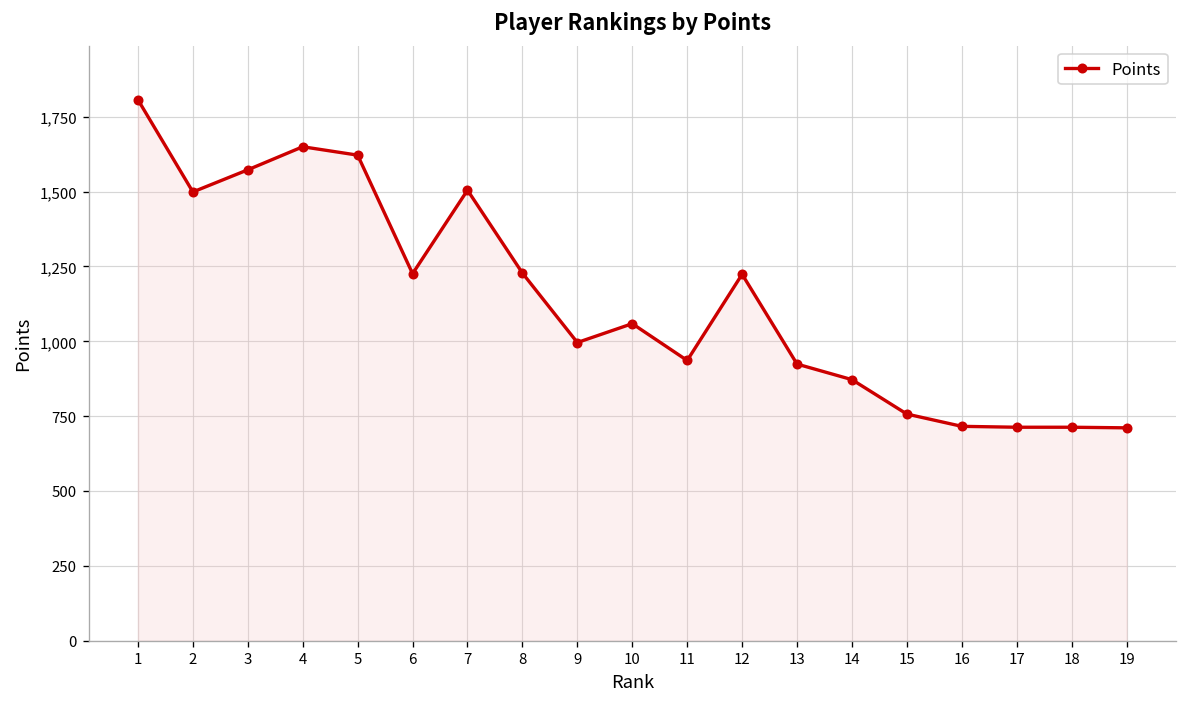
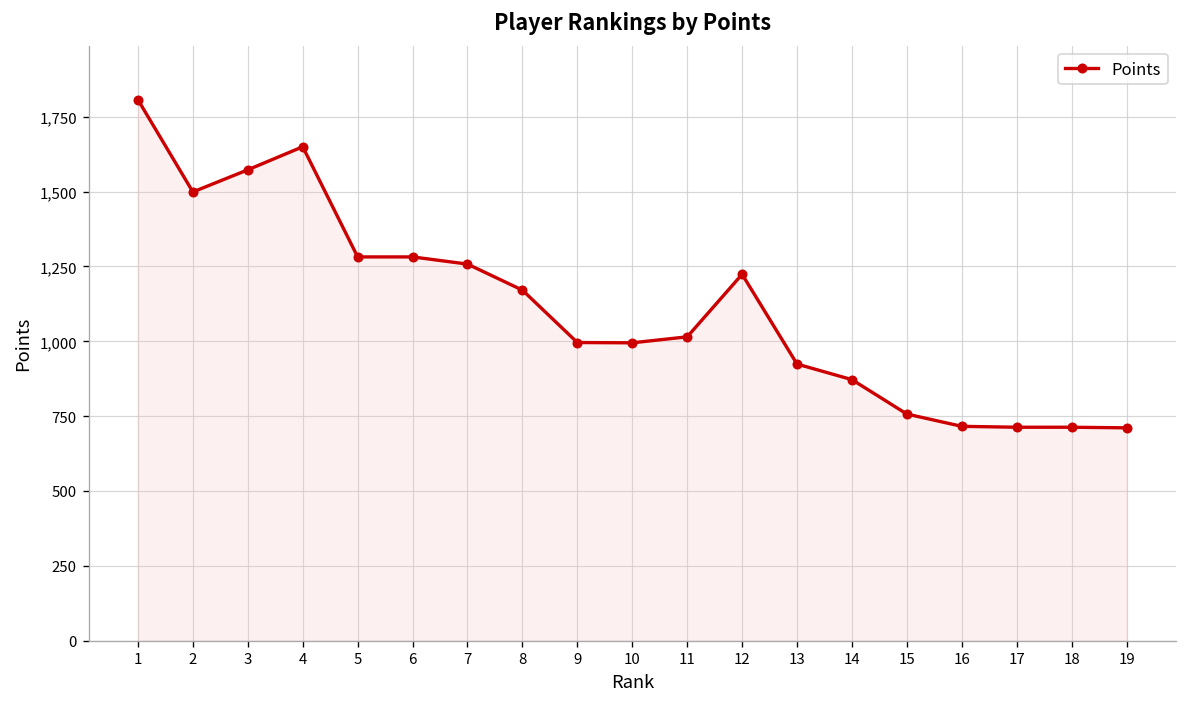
5: 1,620 -> 1,280
6: 1,230 -> 1,280
7: 1,510 -> 1,260
8: 1,230 -> 1,170
10: 1,060 -> 1,000
11: 940 -> 1,020
